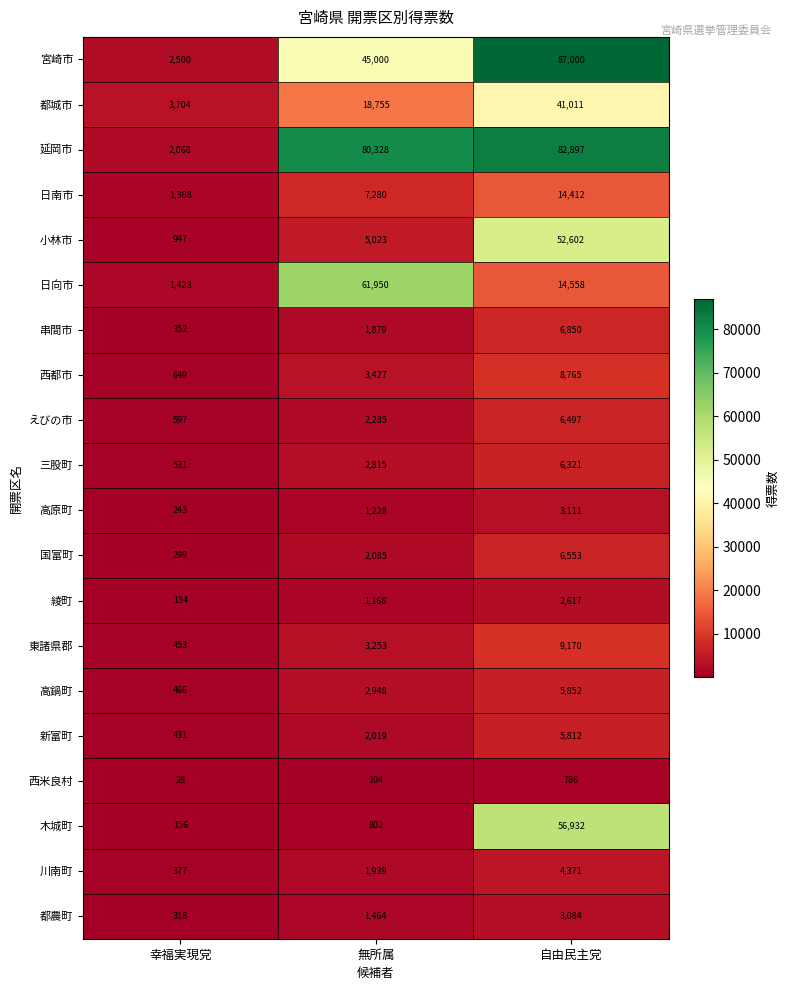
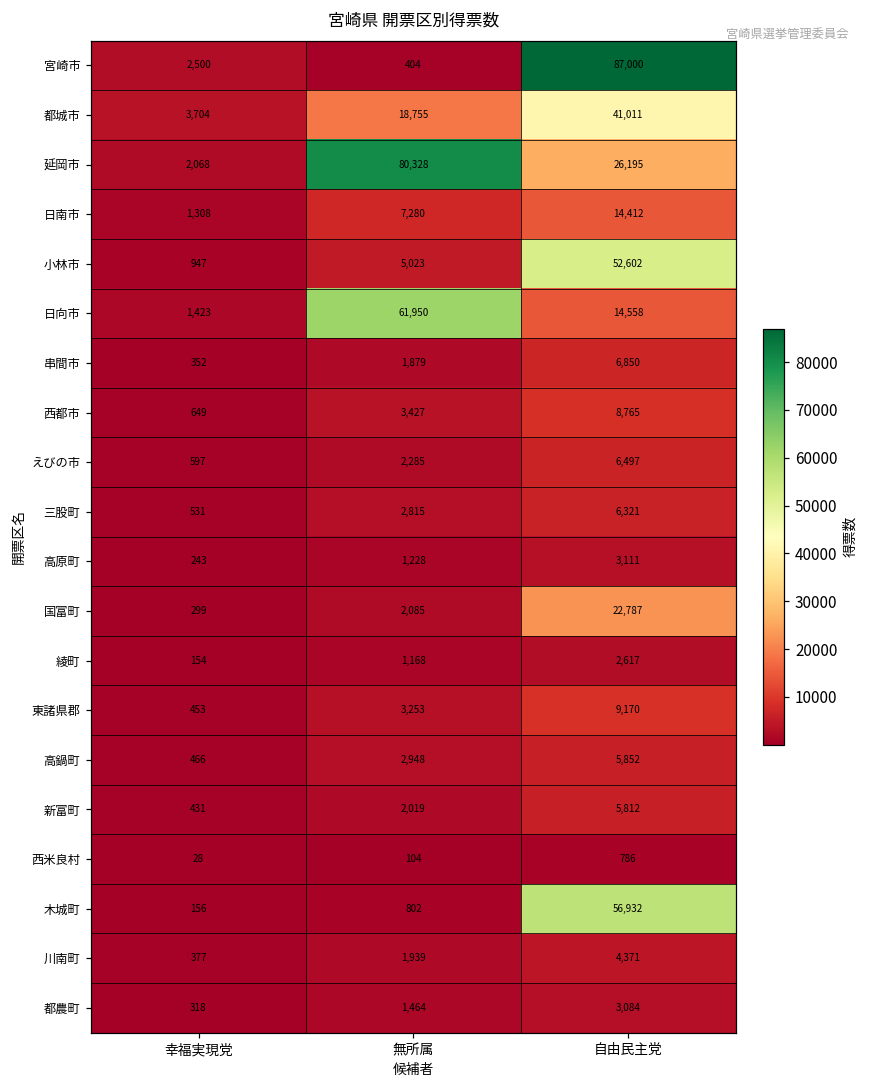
宮崎市, 無所属: 45,000 -> 404
延岡市, 自由民主党: 82,897 -> 26,195
国富町, 自由民主党: 6,553 -> 22,787
